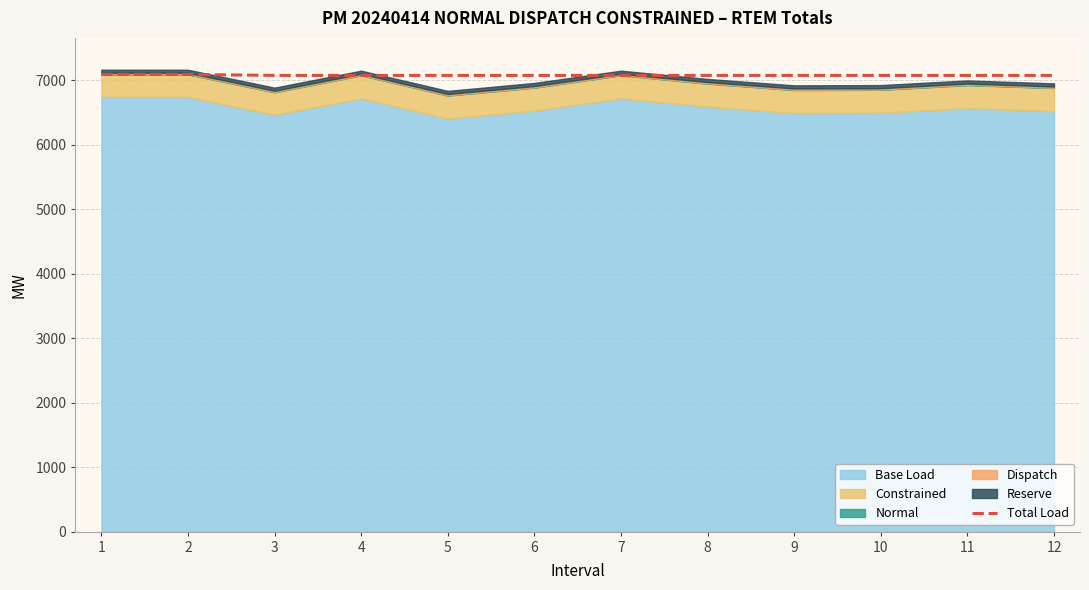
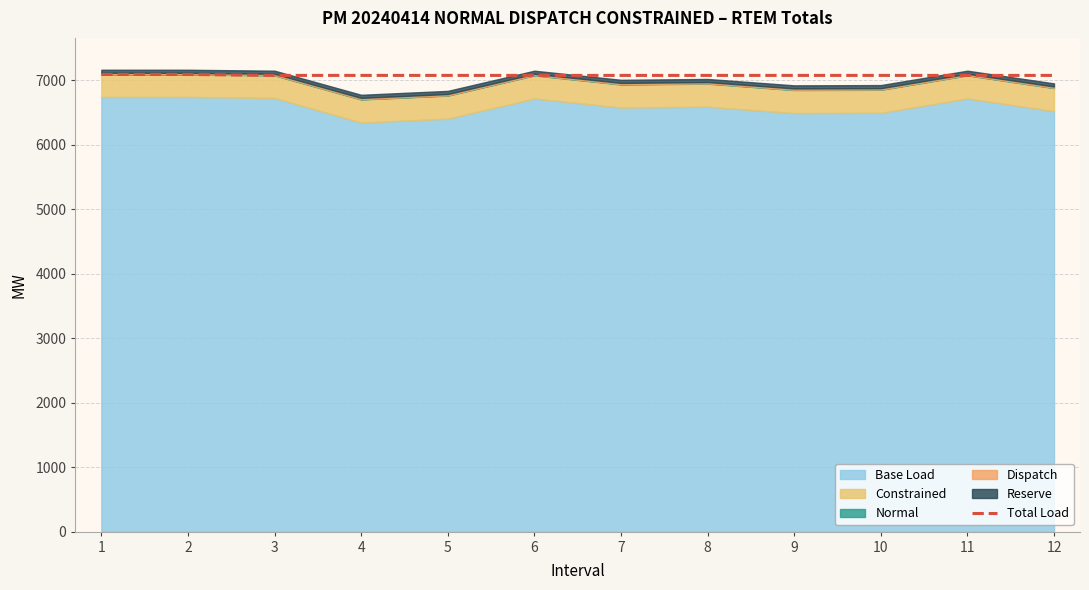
Base Load, 3: 6500 -> 6700
Base Load, 4: 6700 -> 6300
Base Load, 6: 6500 -> 6700
Base Load, 7: 6700 -> 6600
Base Load, 11: 6600 -> 6700
